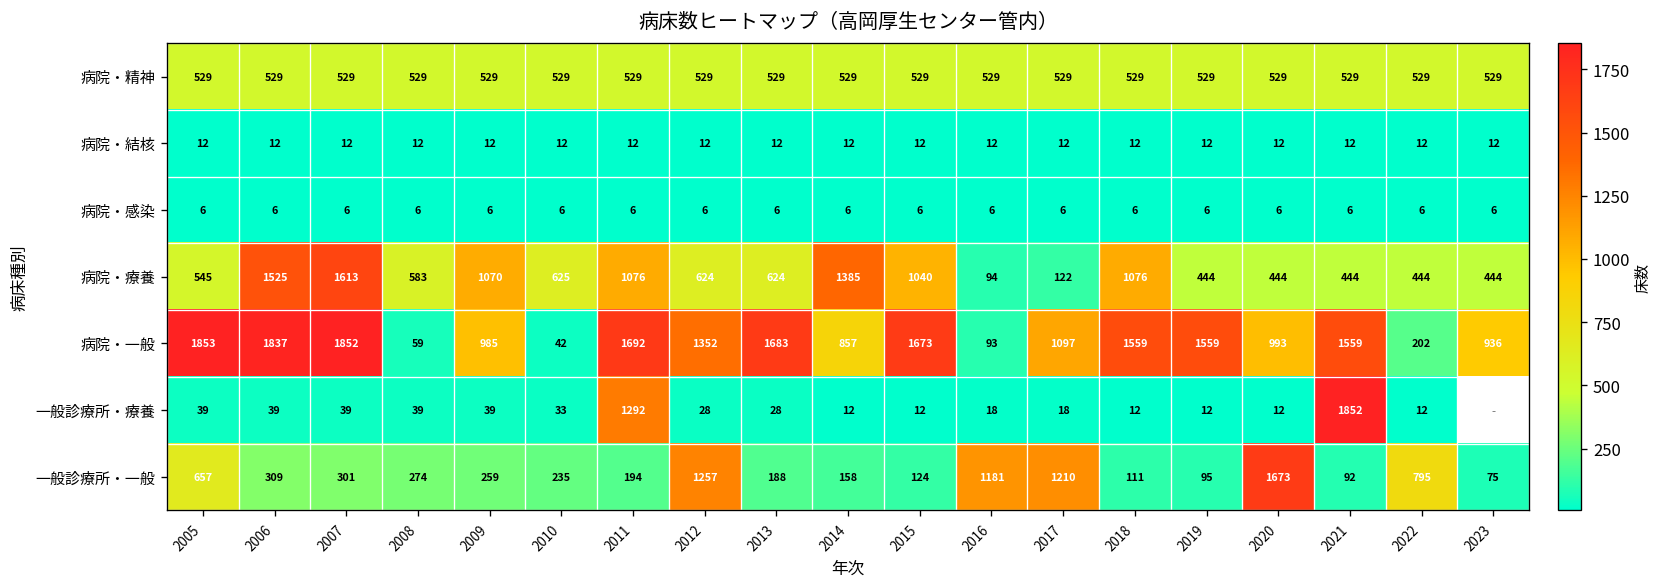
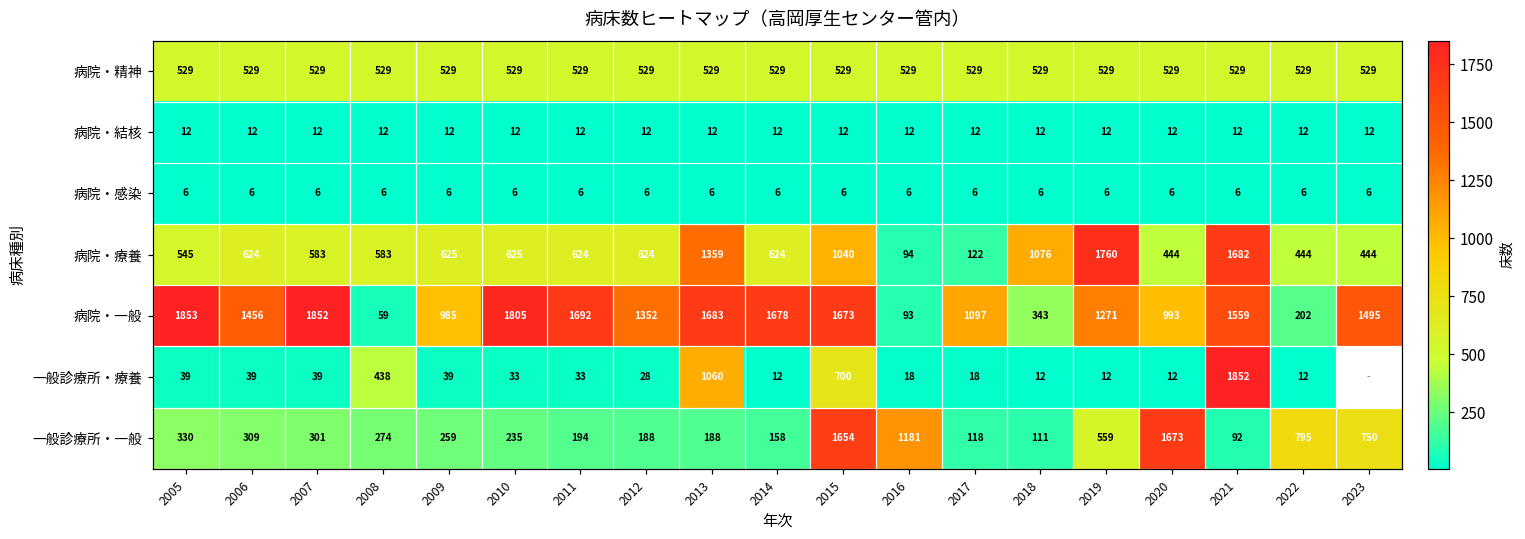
病院・療養, 2006: 1525 -> 624
病院・療養, 2007: 1613 -> 583
病院・療養, 2009: 1070 -> 625
病院・療養, 2011: 1076 -> 624
病院・療養, 2013: 624 -> 1359
病院・療養, 2014: 1385 -> 624
病院・療養, 2019: 444 -> 1760
病院・療養, 2021: 444 -> 1682
病院・一般, 2006: 1837 -> 1456
病院・一般, 2010: 42 -> 1805
病院・一般, 2014: 857 -> 1678
病院・一般, 2018: 1559 -> 343
病院・一般, 2019: 1559 -> 1271
病院・一般, 2023: 936 -> 1495
一般診療所・療養, 2008: 39 -> 438
一般診療所・療養, 2011: 1292 -> 33
一般診療所・療養, 2013: 28 -> 1060
一般診療所・療養, 2015: 12 -> 700
一般診療所・一般, 2005: 657 -> 330
一般診療所・一般, 2012: 1257 -> 188
一般診療所・一般, 2015: 124 -> 1654
一般診療所・一般, 2017: 1210 -> 118
一般診療所・一般, 2019: 95 -> 559
一般診療所・一般, 2023: 75 -> 750
